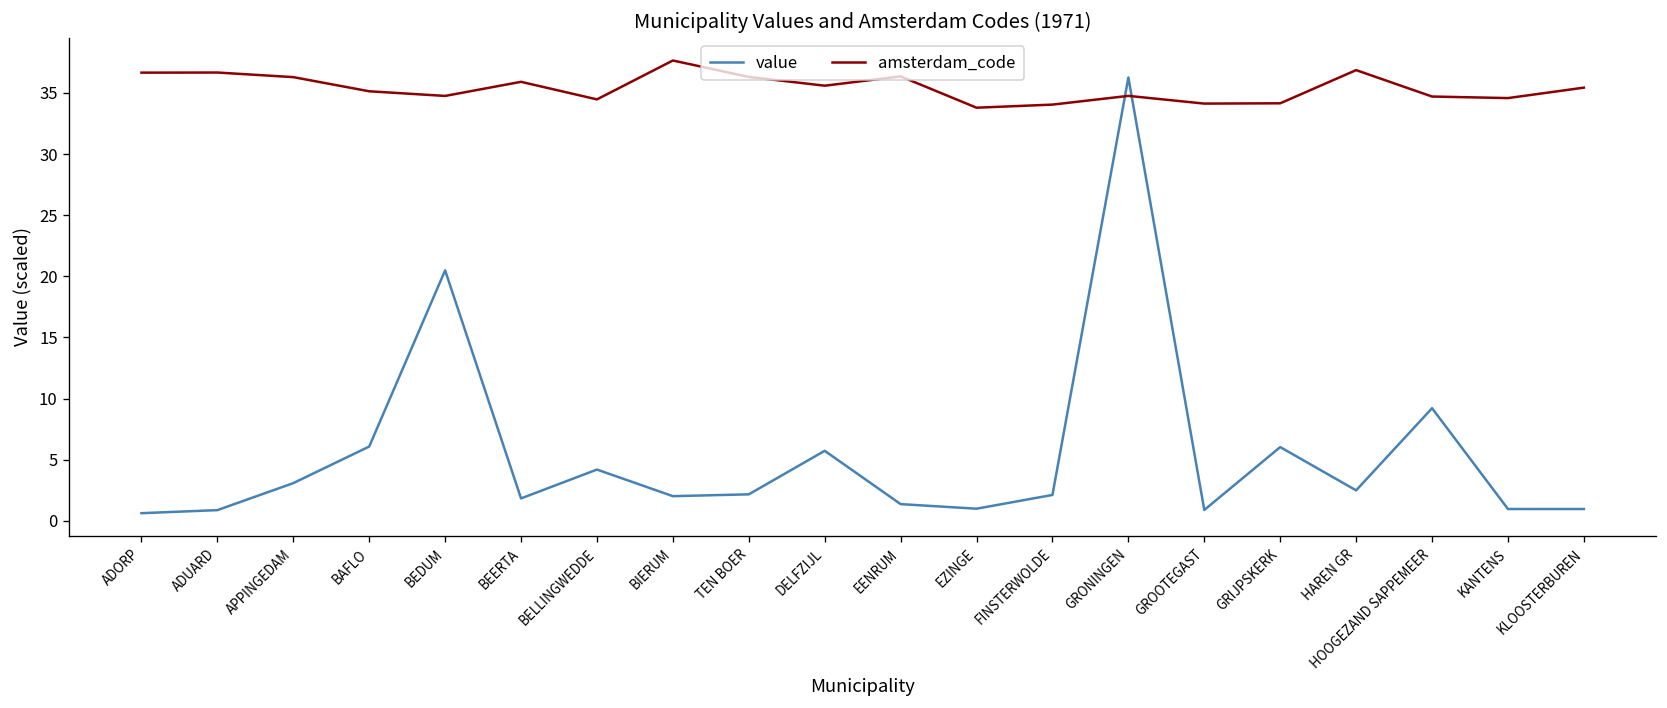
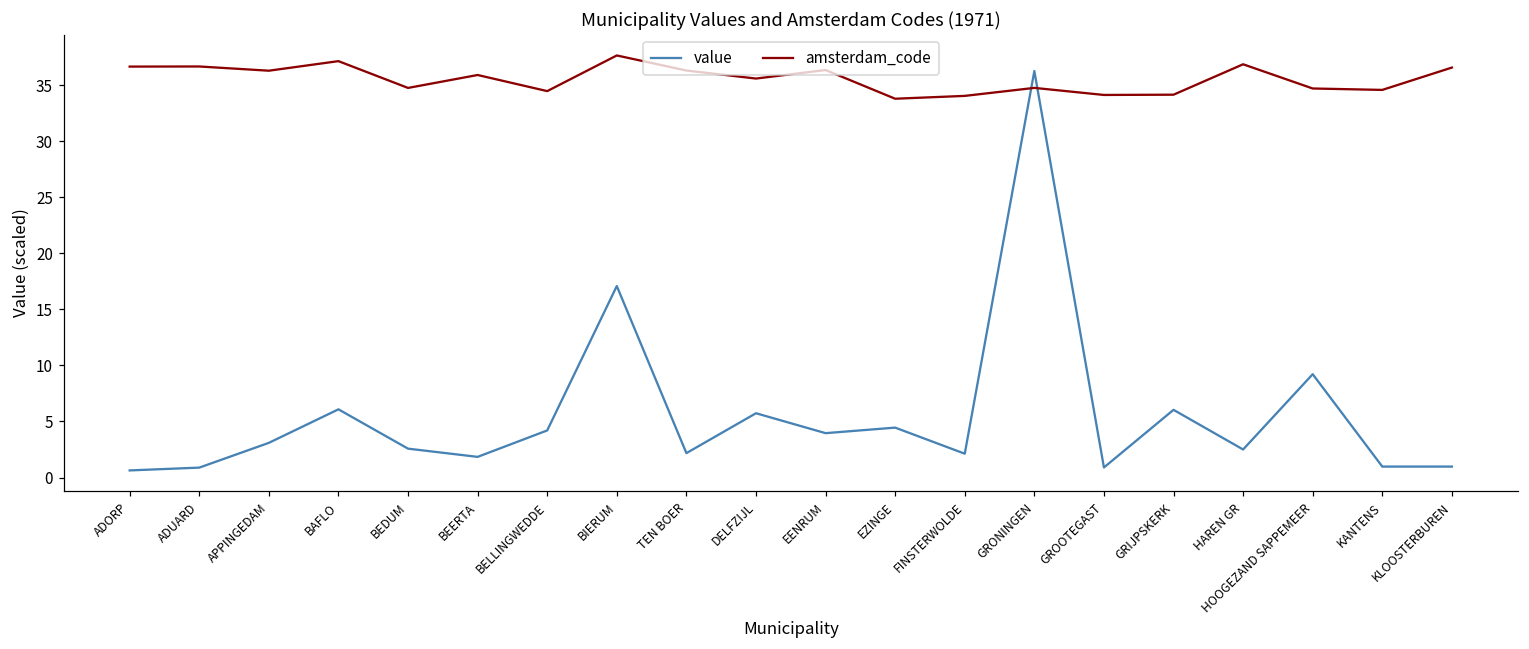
amsterdam_code, BAFLO: 35.1 -> 37.1
value, BEDUM: 20.5 -> 2.6
value, BIERUM: 2.0 -> 17.1
value, EENRUM: 1.4 -> 4.0
value, EZINGE: 1.0 -> 4.5
amsterdam_code, KLOOSTERBUREN: 35.4 -> 36.6
